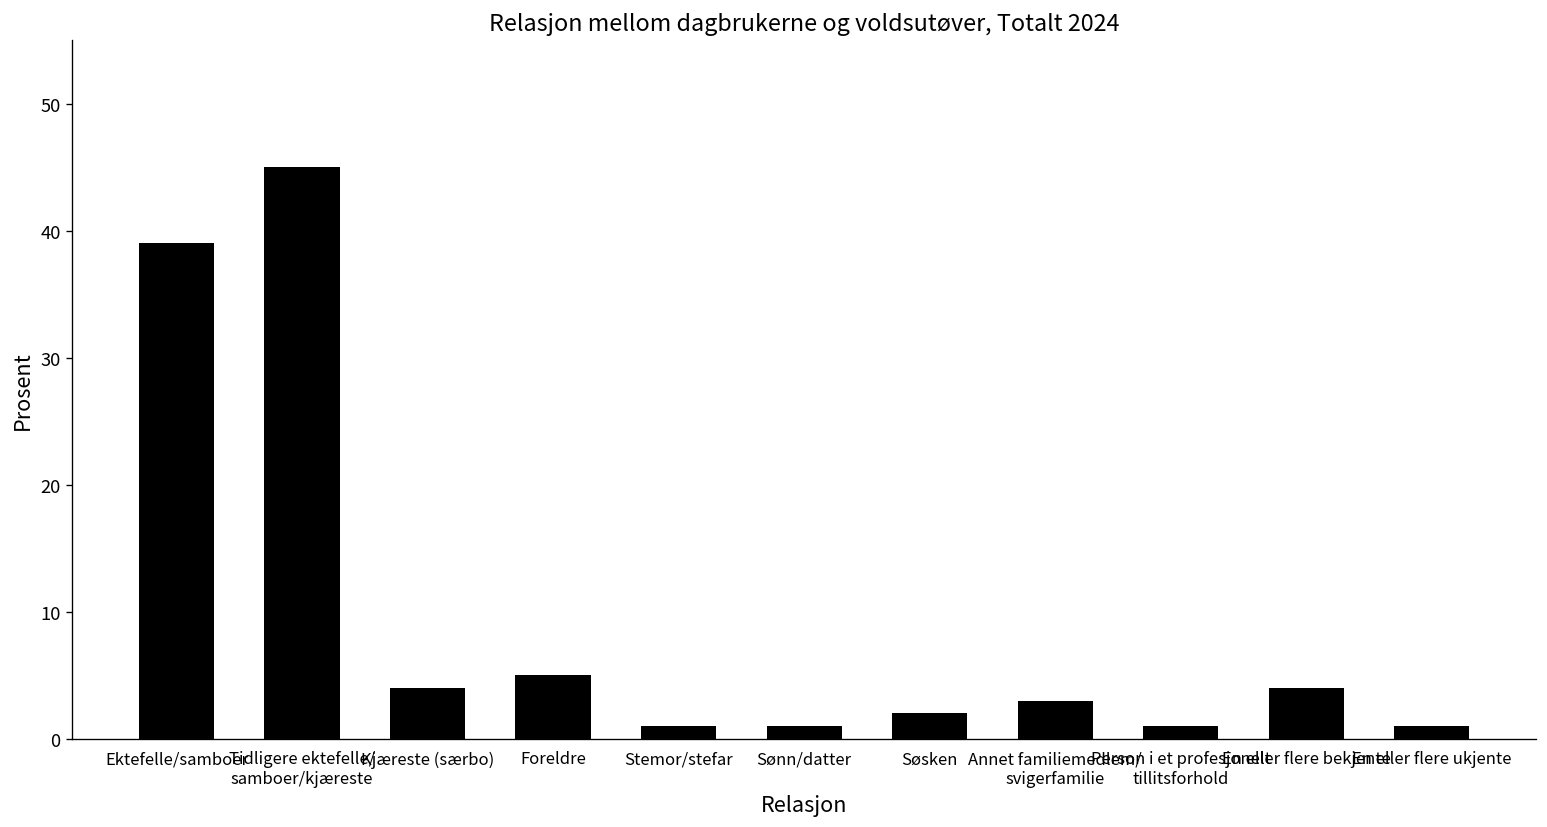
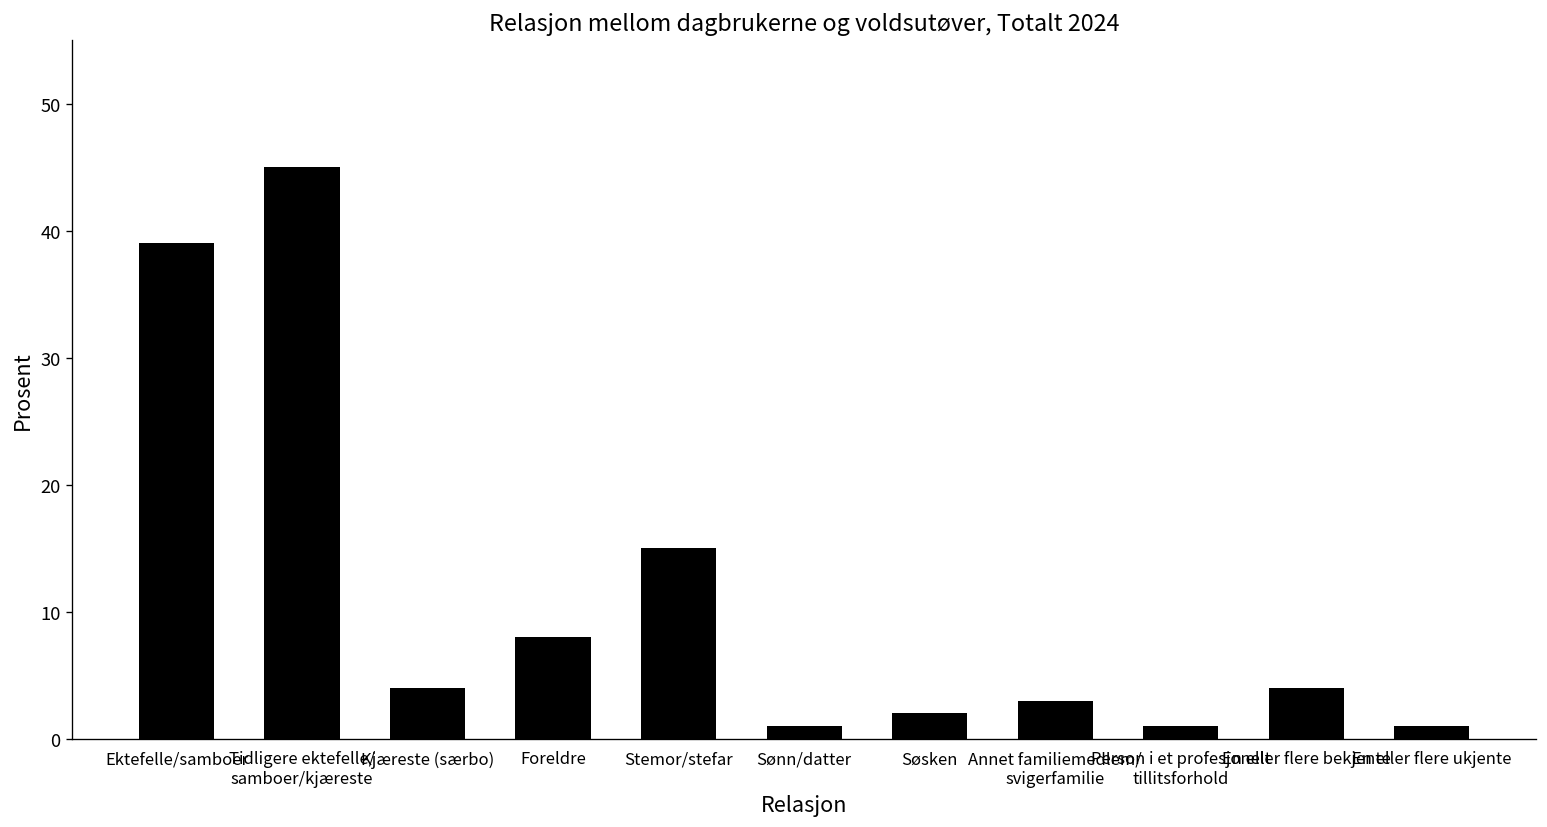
Foreldre: 5 -> 8
Stemor/stefar: 1 -> 15
